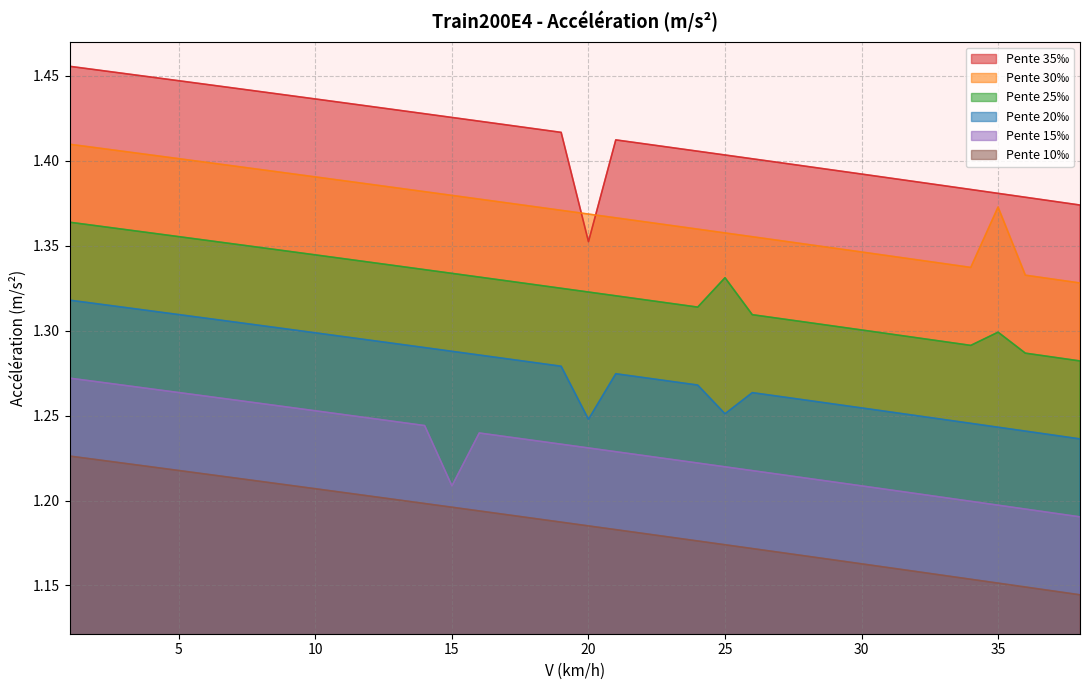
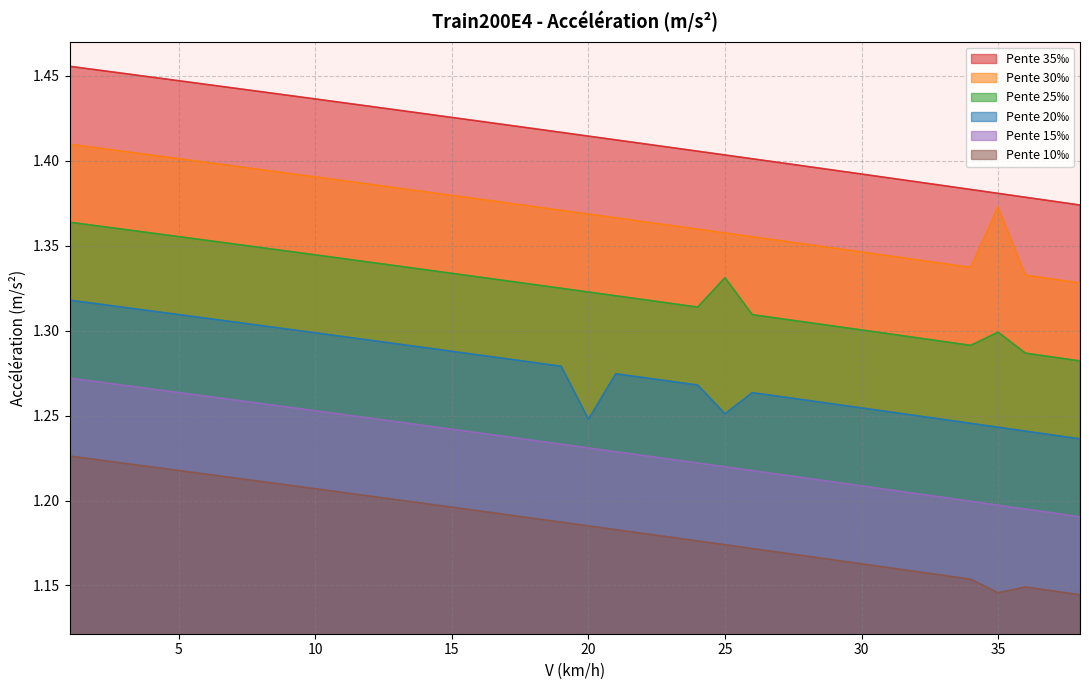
Pente 15‰, 15: 1.209 -> 1.242
Pente 35‰, 20: 1.352 -> 1.414
Pente 10‰, 35: 1.151 -> 1.146
